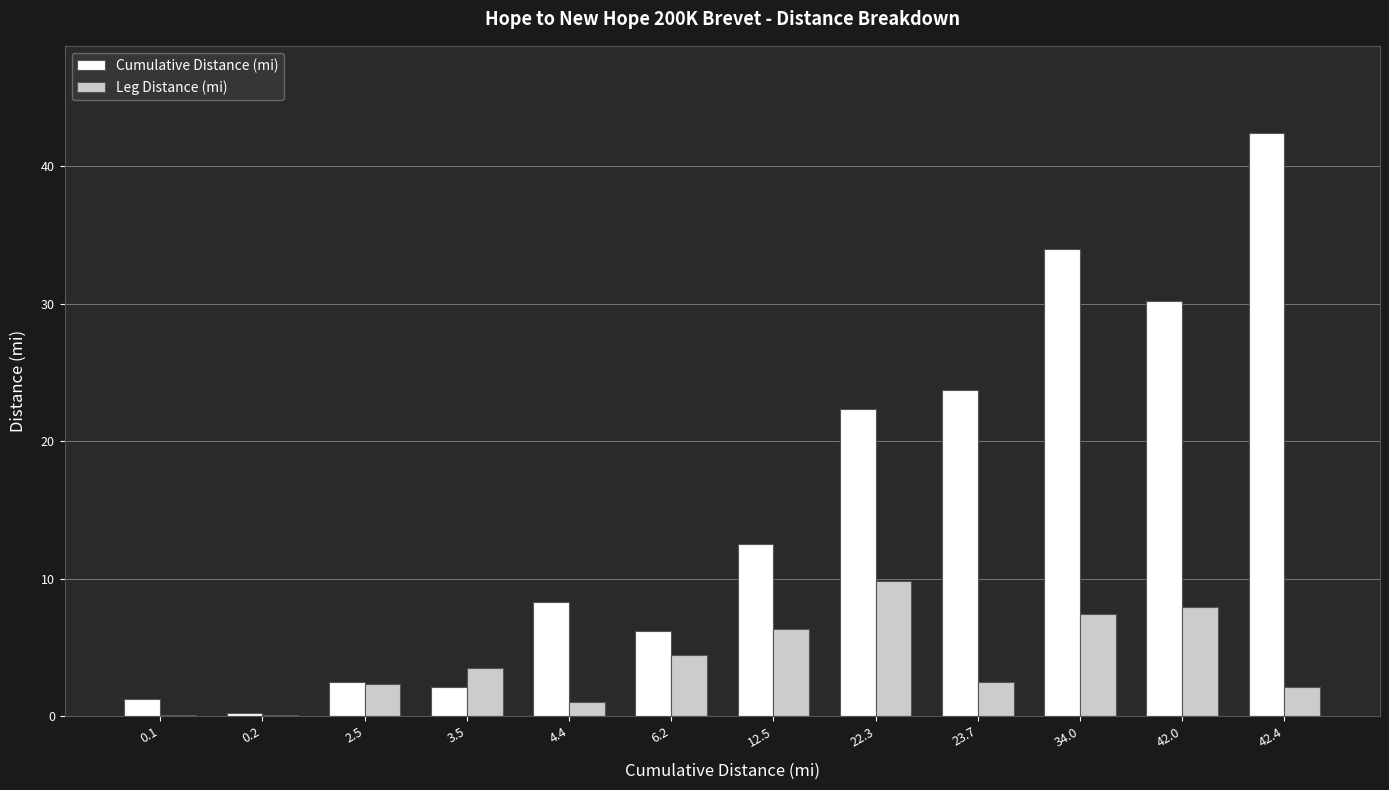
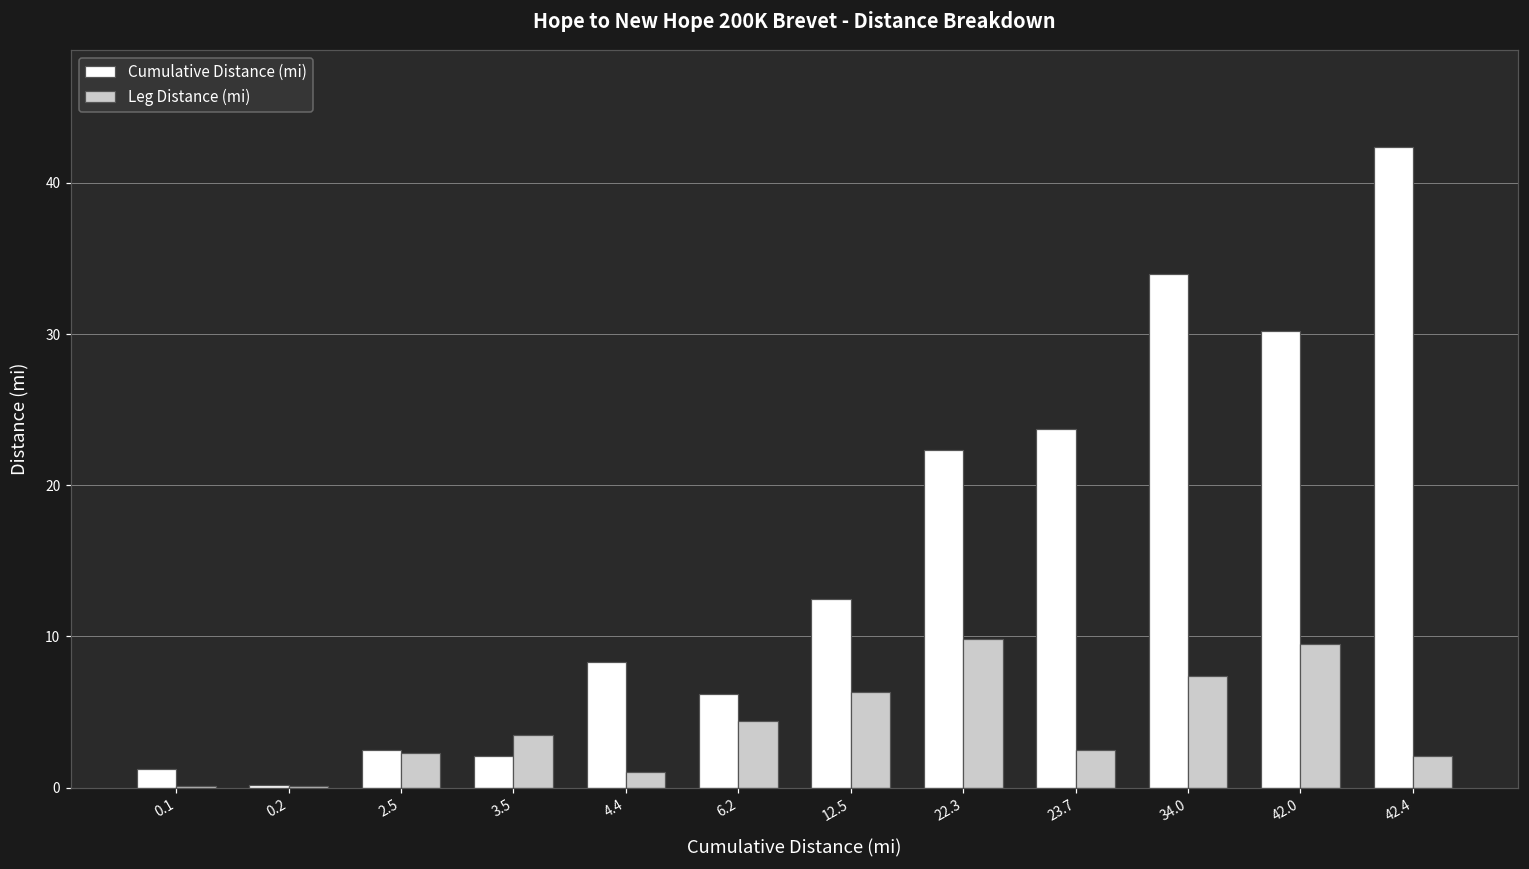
Leg Distance (mi), 42.0: 7.9 -> 9.5
